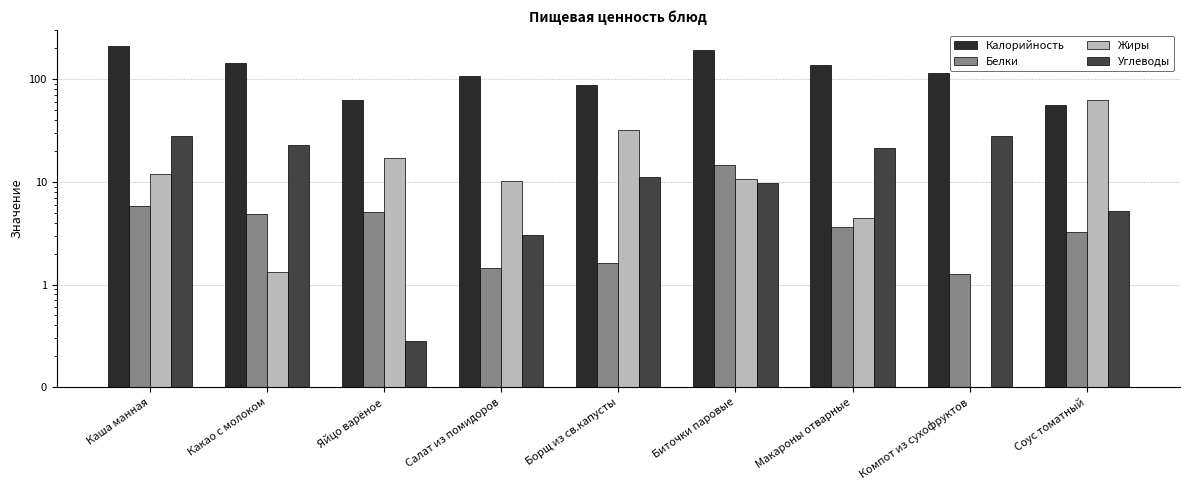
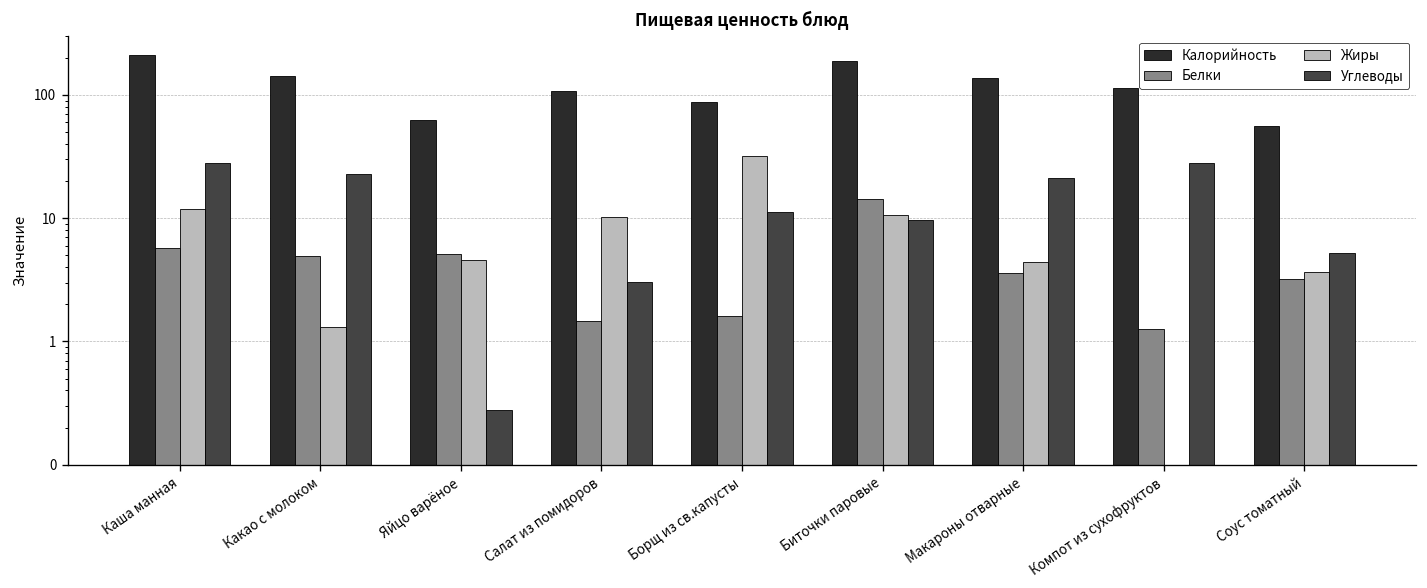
Жиры, Яйцо варёное: 17 -> 5
Жиры, Соус томатный: 60 -> 3.7
